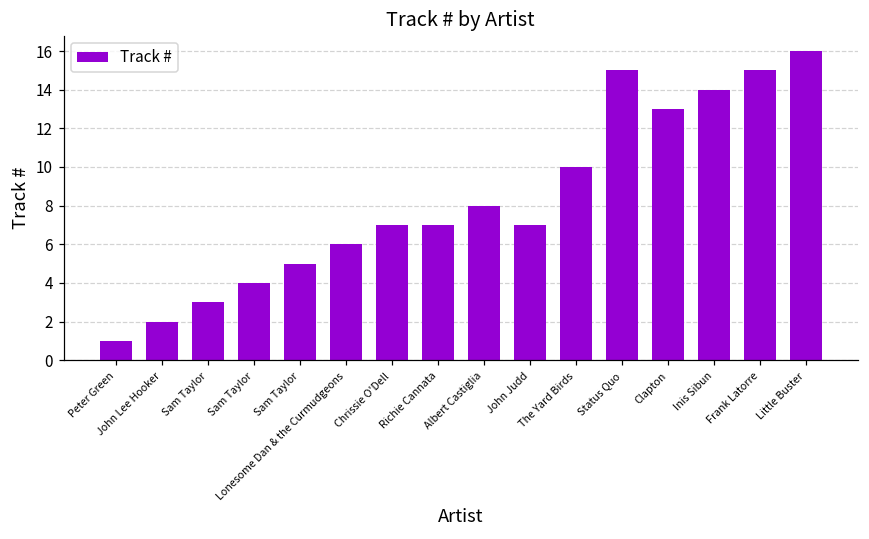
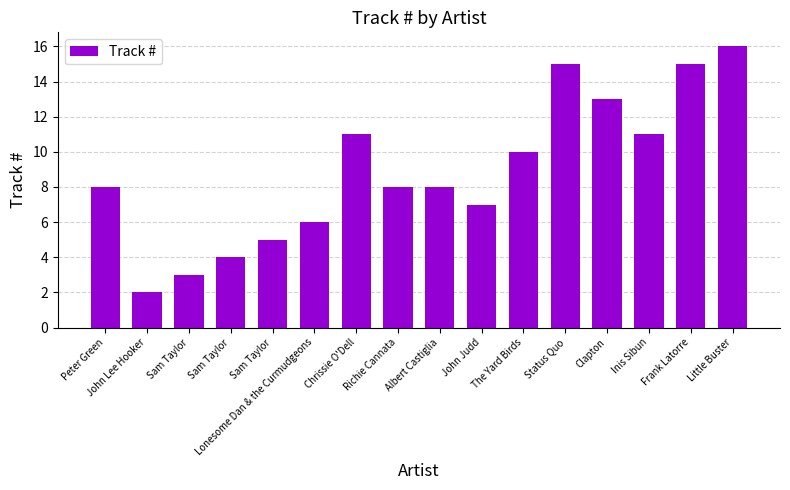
Peter Green: 1 -> 8
Chrissie O'Dell: 7 -> 11
Richie Cannata: 7 -> 8
Inis Sibun: 14 -> 11
